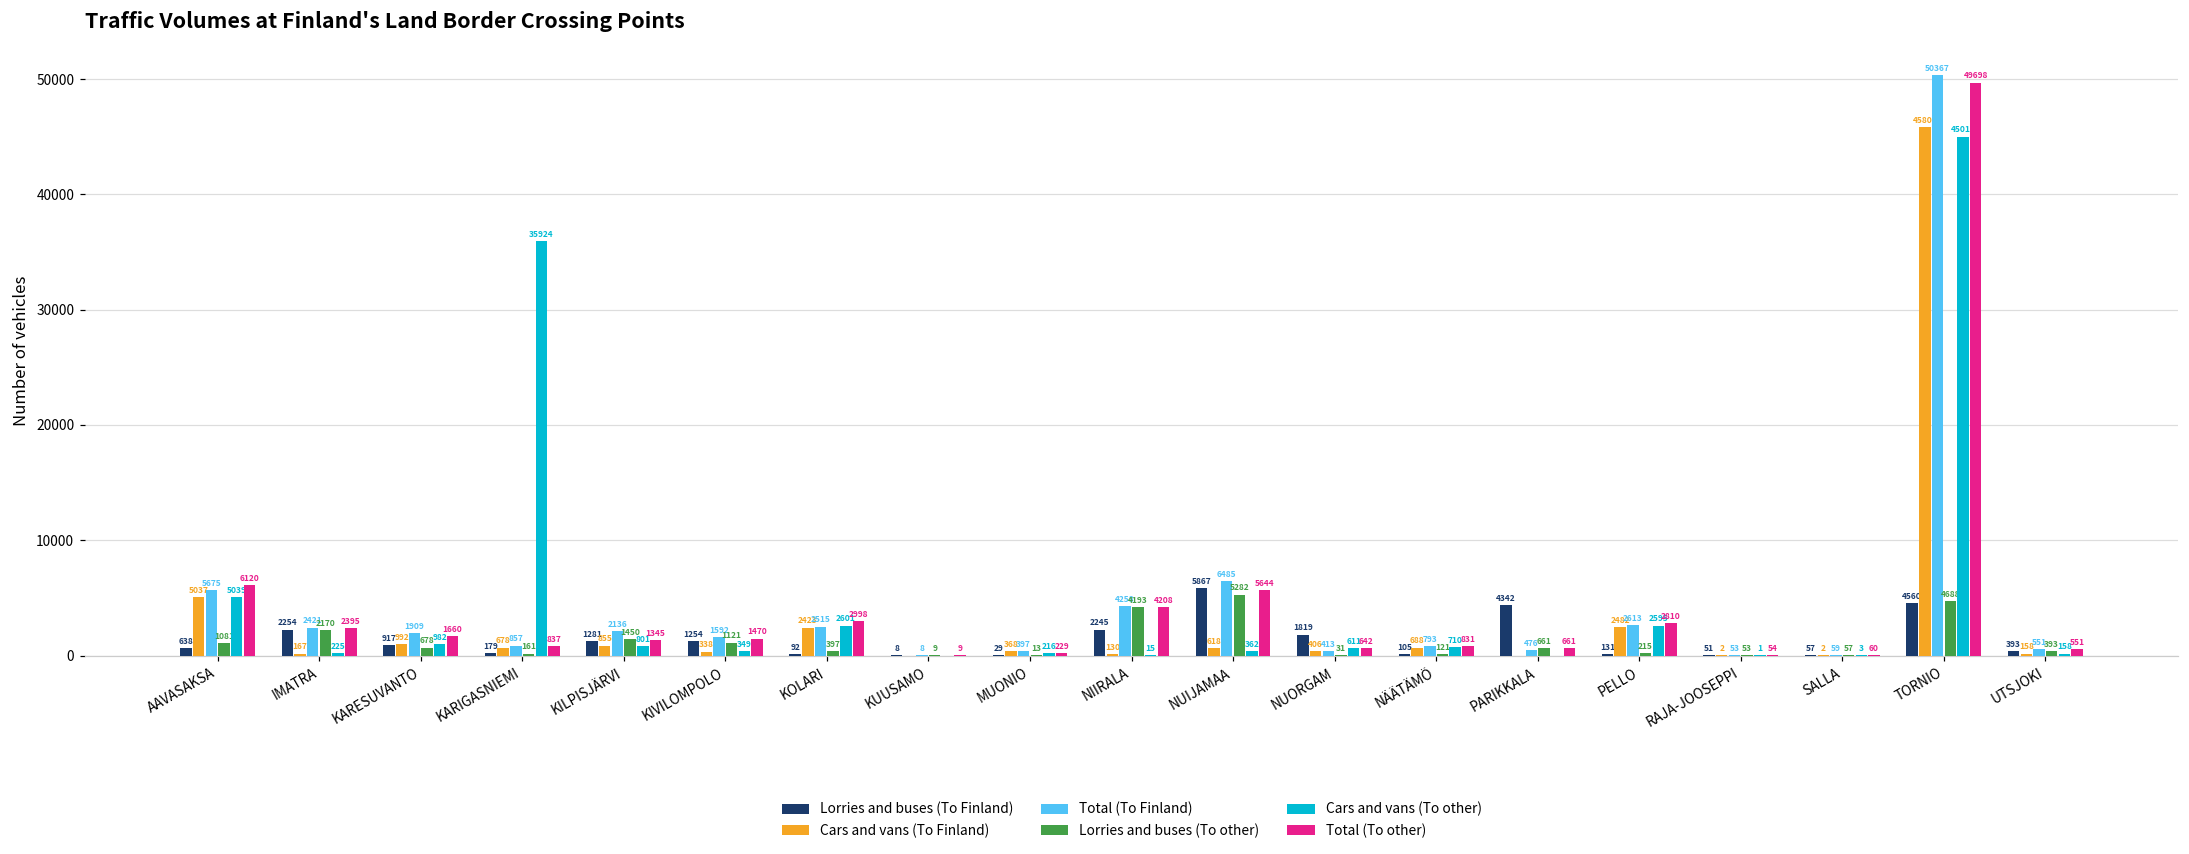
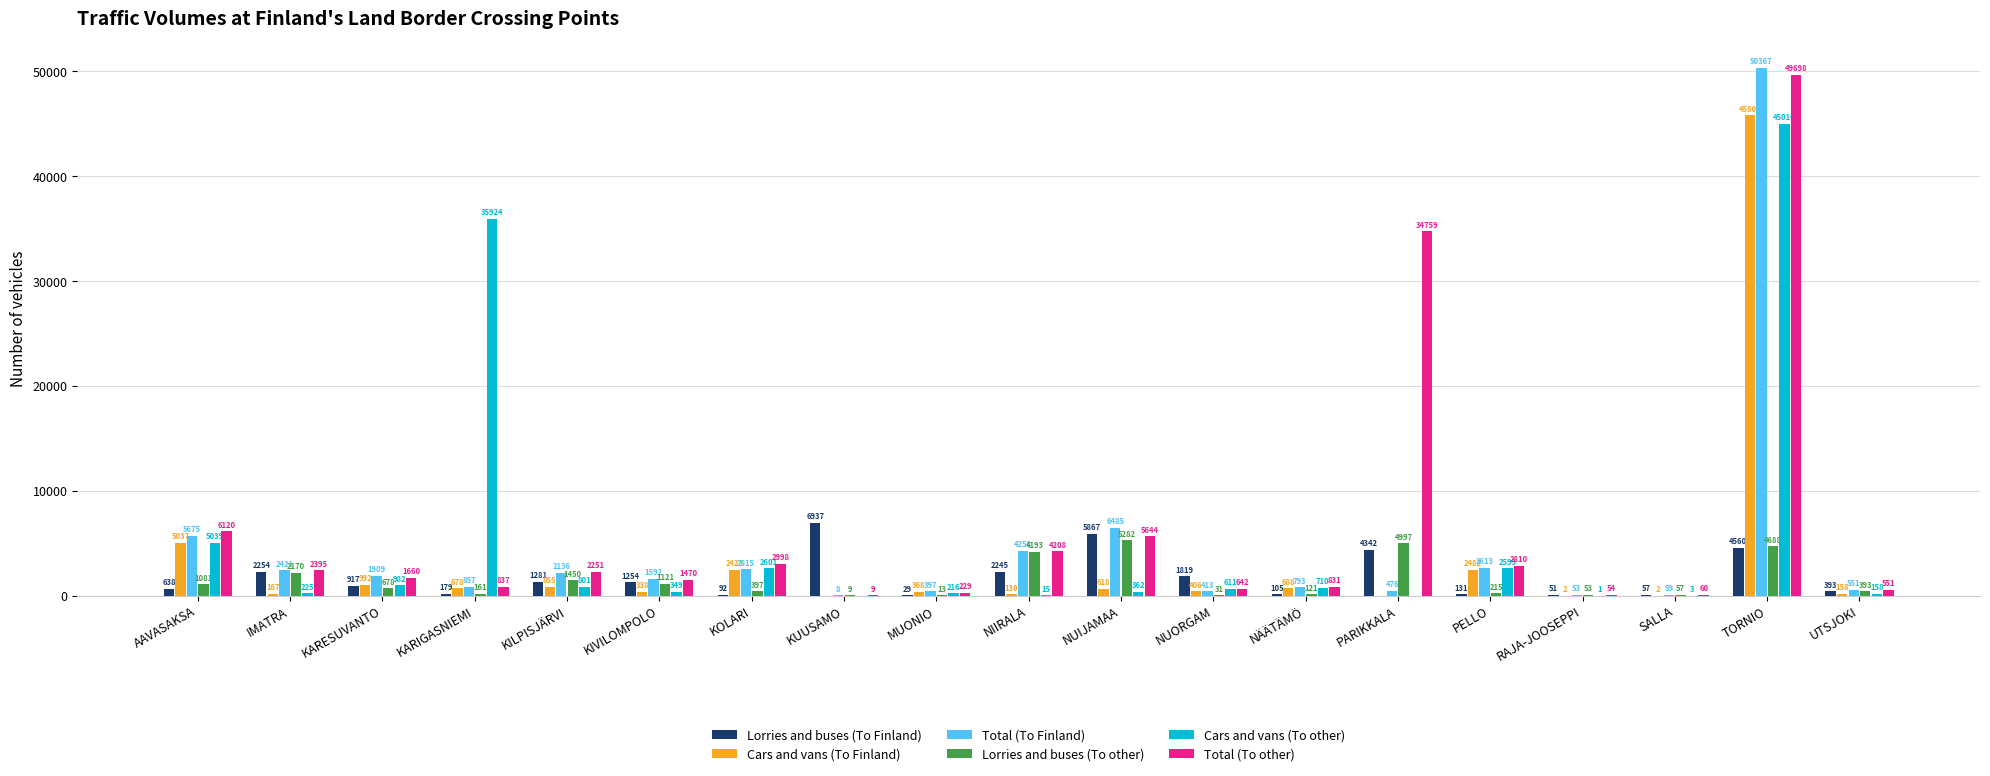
Total (To other), KILPISJÄRVI: 1345 -> 2251
Lorries and buses (To Finland), KUUSAMO: 8 -> 6937
Lorries and buses (To other), PARIKKALA: 661 -> 4997
Total (To other), PARIKKALA: 661 -> 34759
